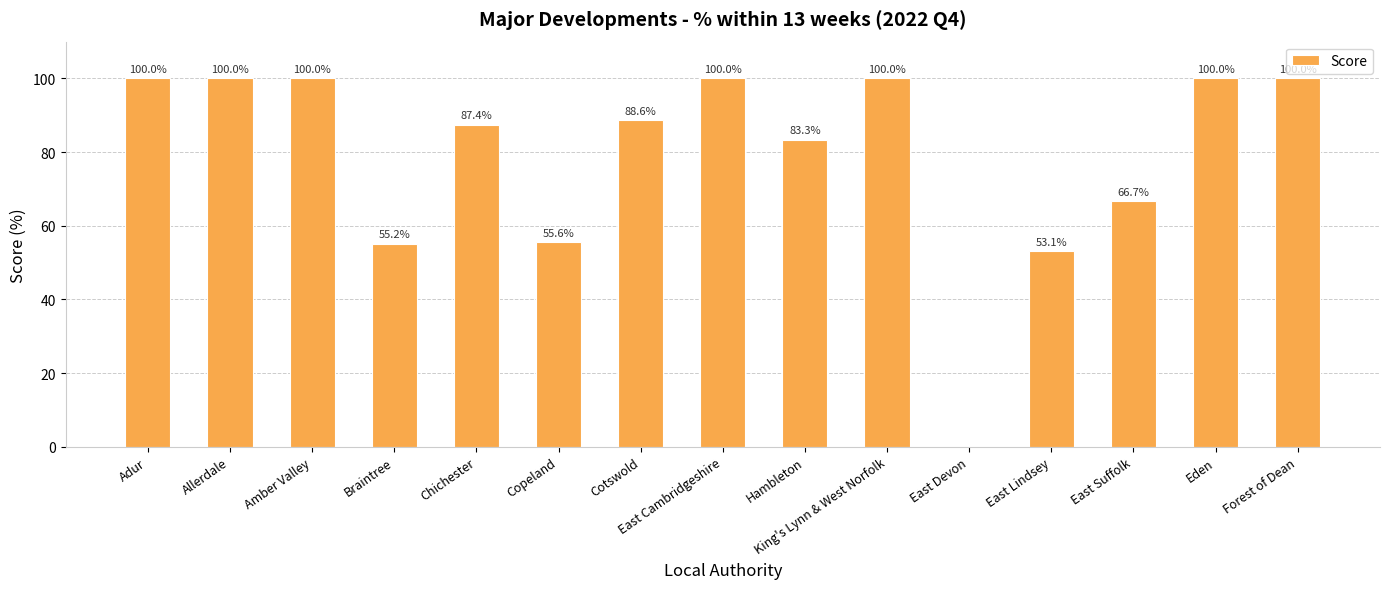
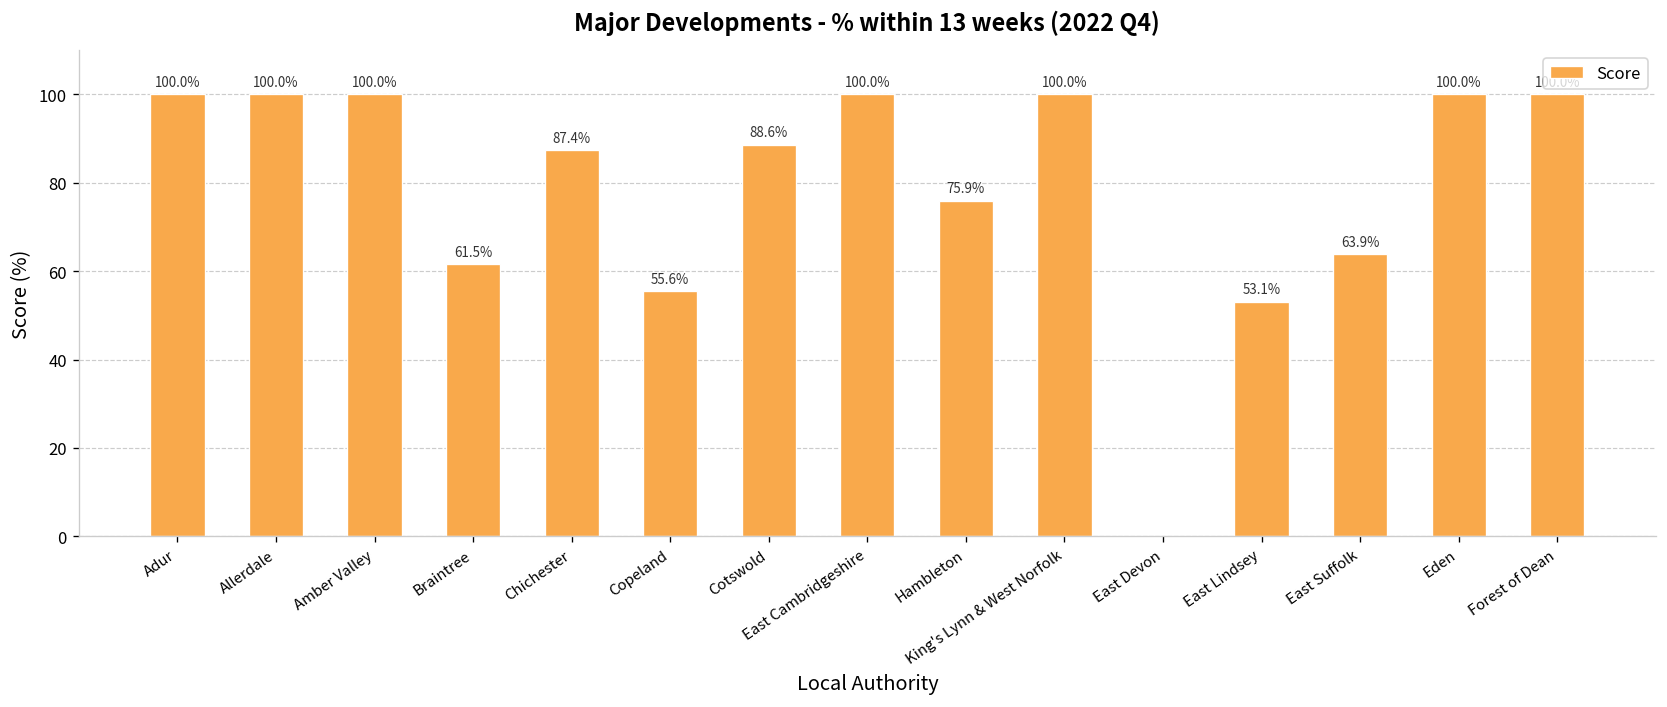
Braintree: 55.2% -> 61.5%
Hambleton: 83.3% -> 75.9%
East Suffolk: 66.7% -> 63.9%
